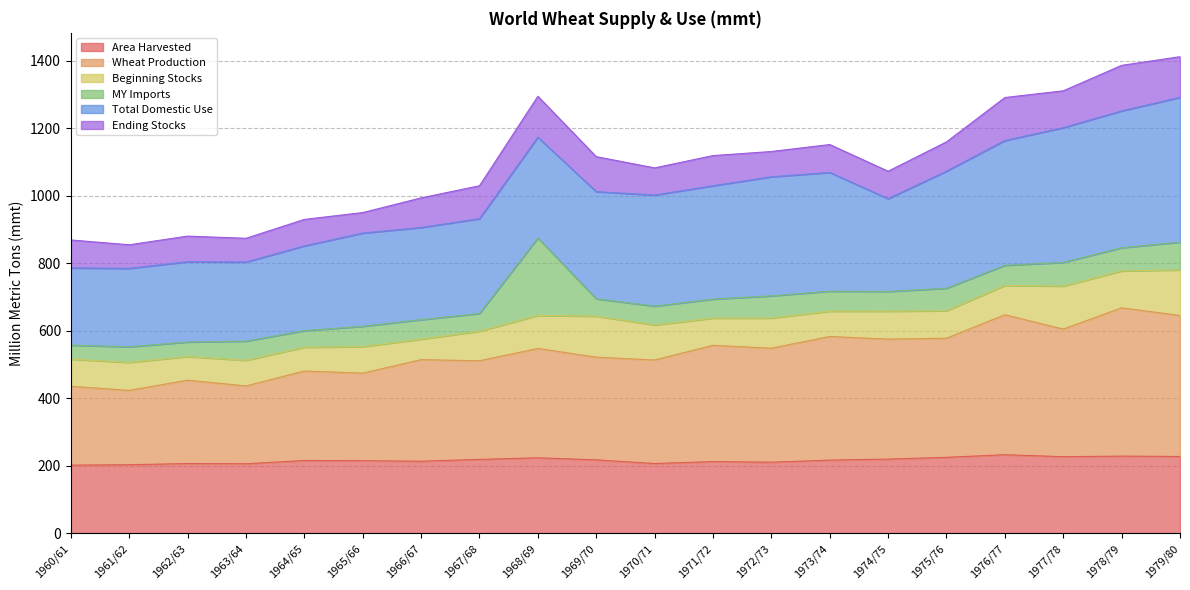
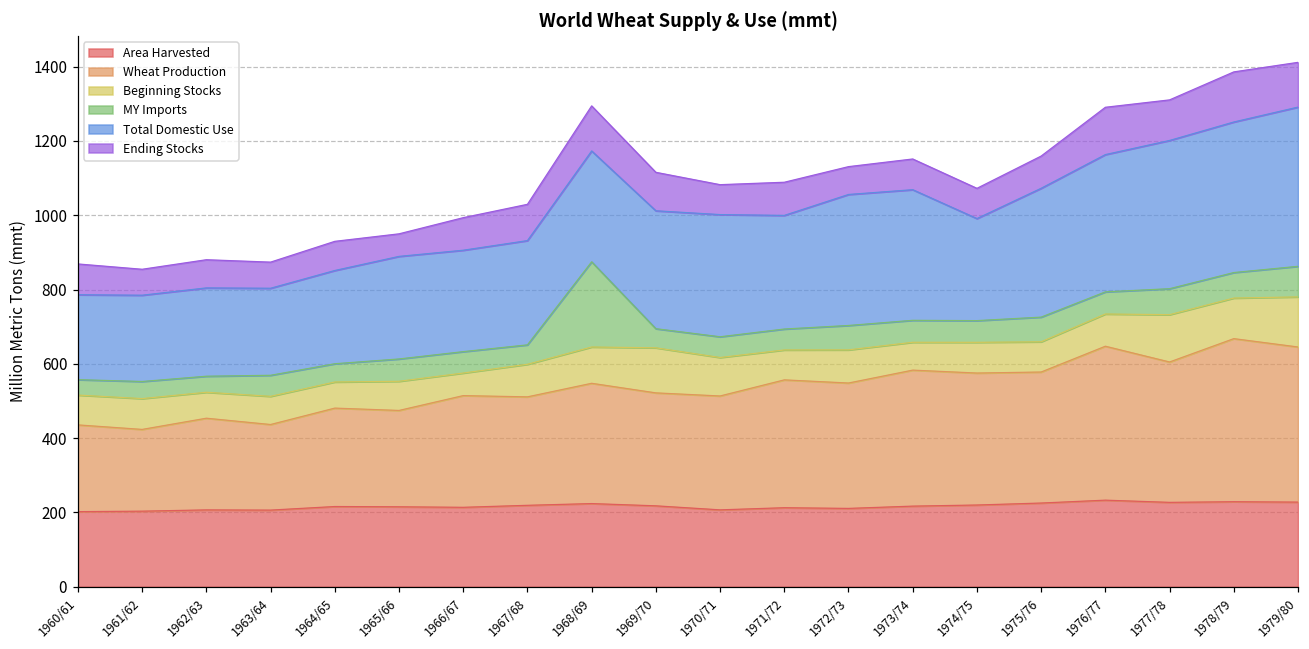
Total Domestic Use, 1971/72: 340 -> 310
